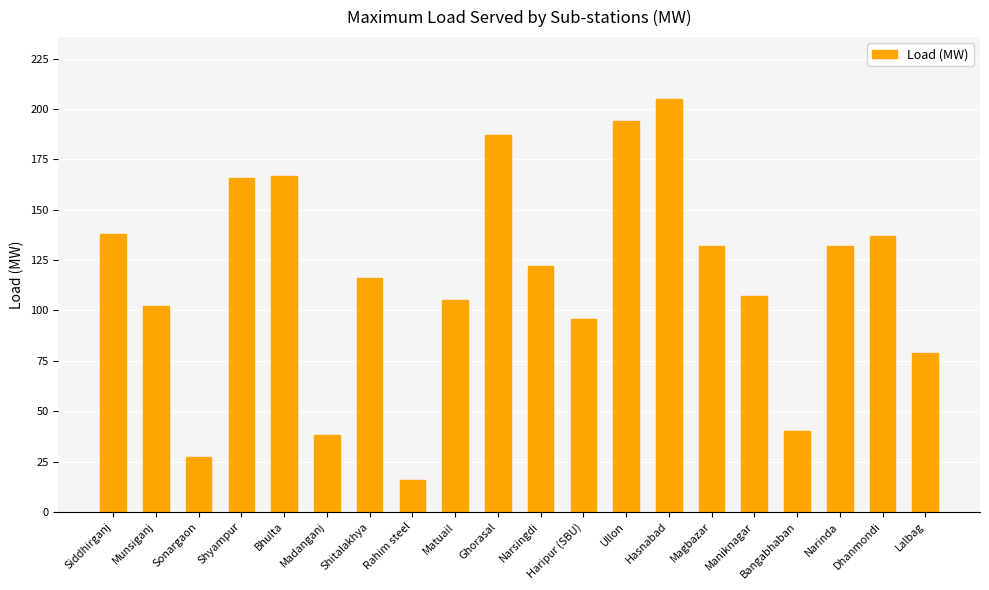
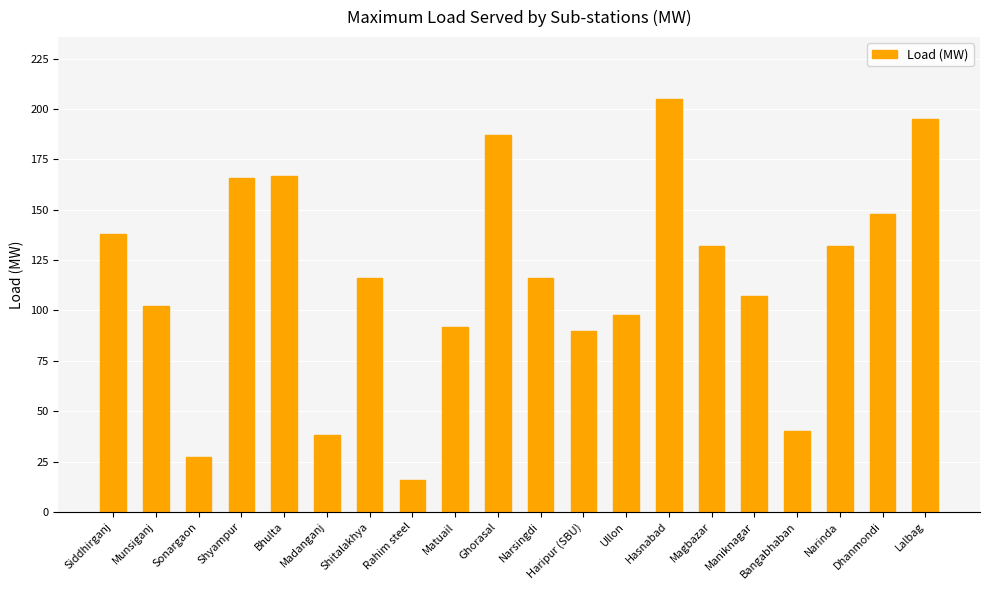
Matuail: 105 -> 92
Narsingdi: 122 -> 116
Haripur (SBU): 96 -> 90
Ullon: 194 -> 98
Dhanmondi: 137 -> 148
Lalbag: 79 -> 195
